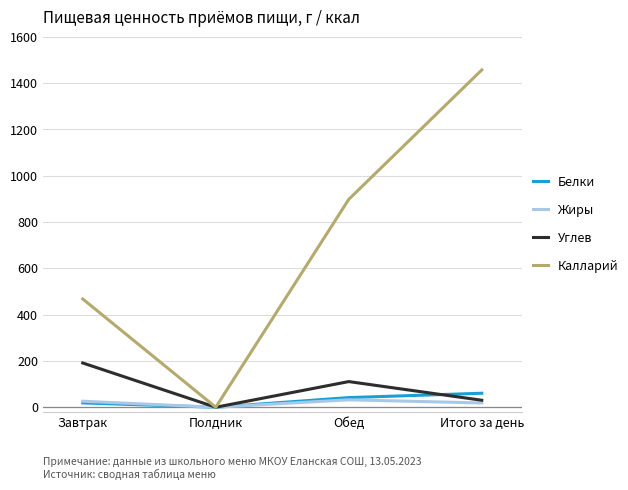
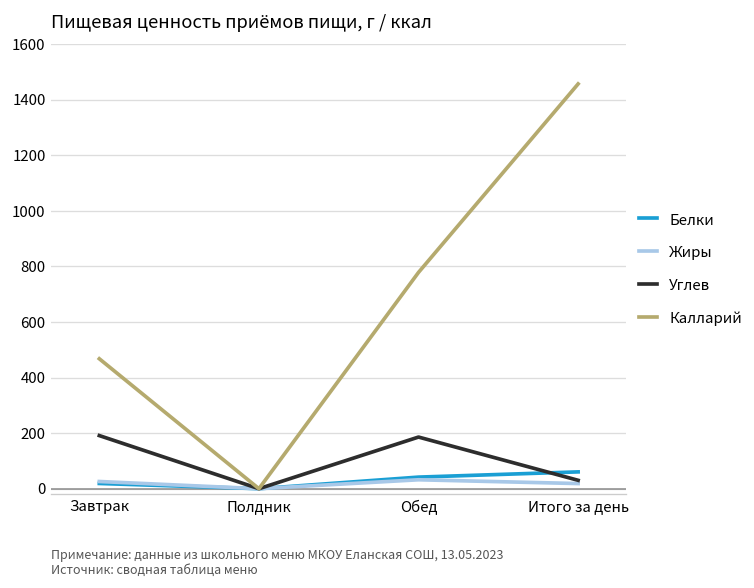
Углев, Обед: 110 -> 190
Калларий, Обед: 900 -> 780
